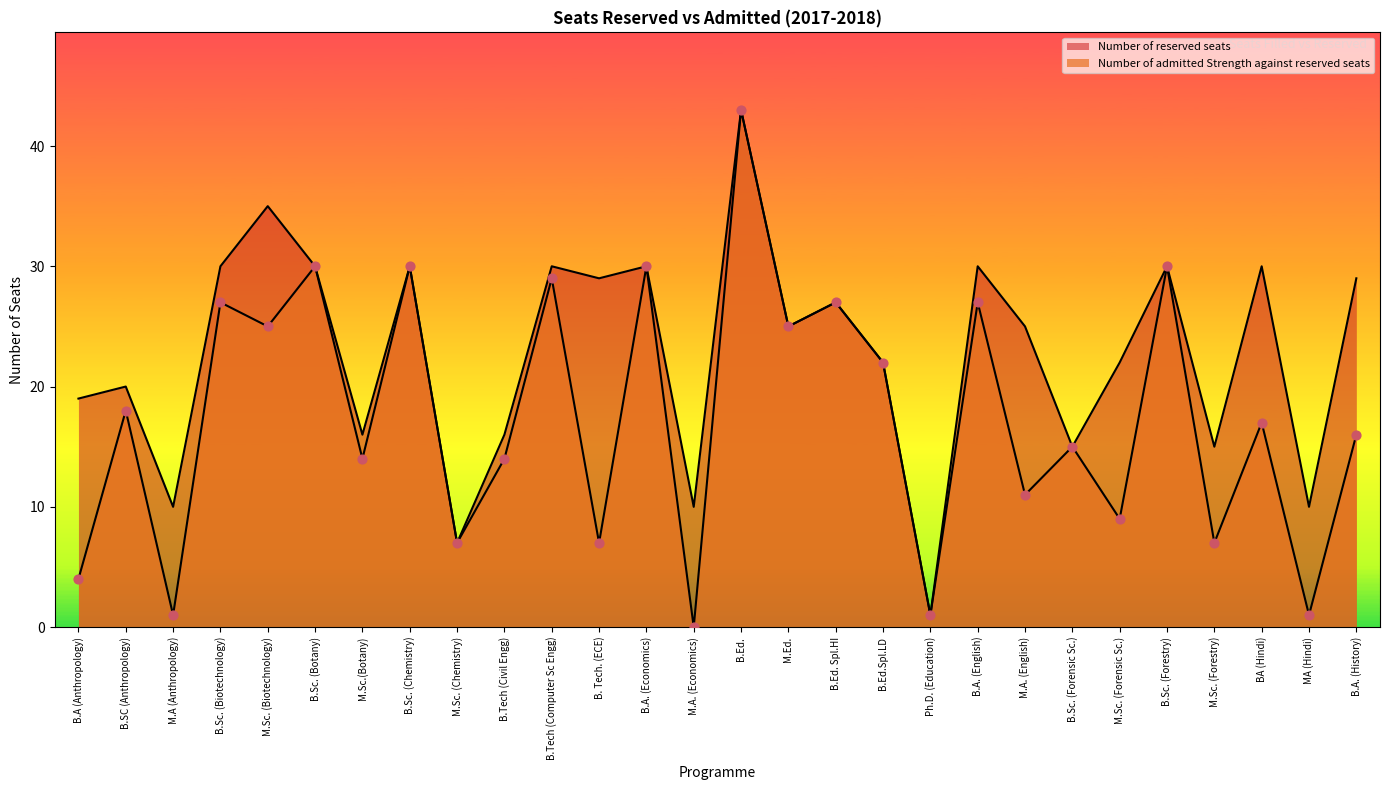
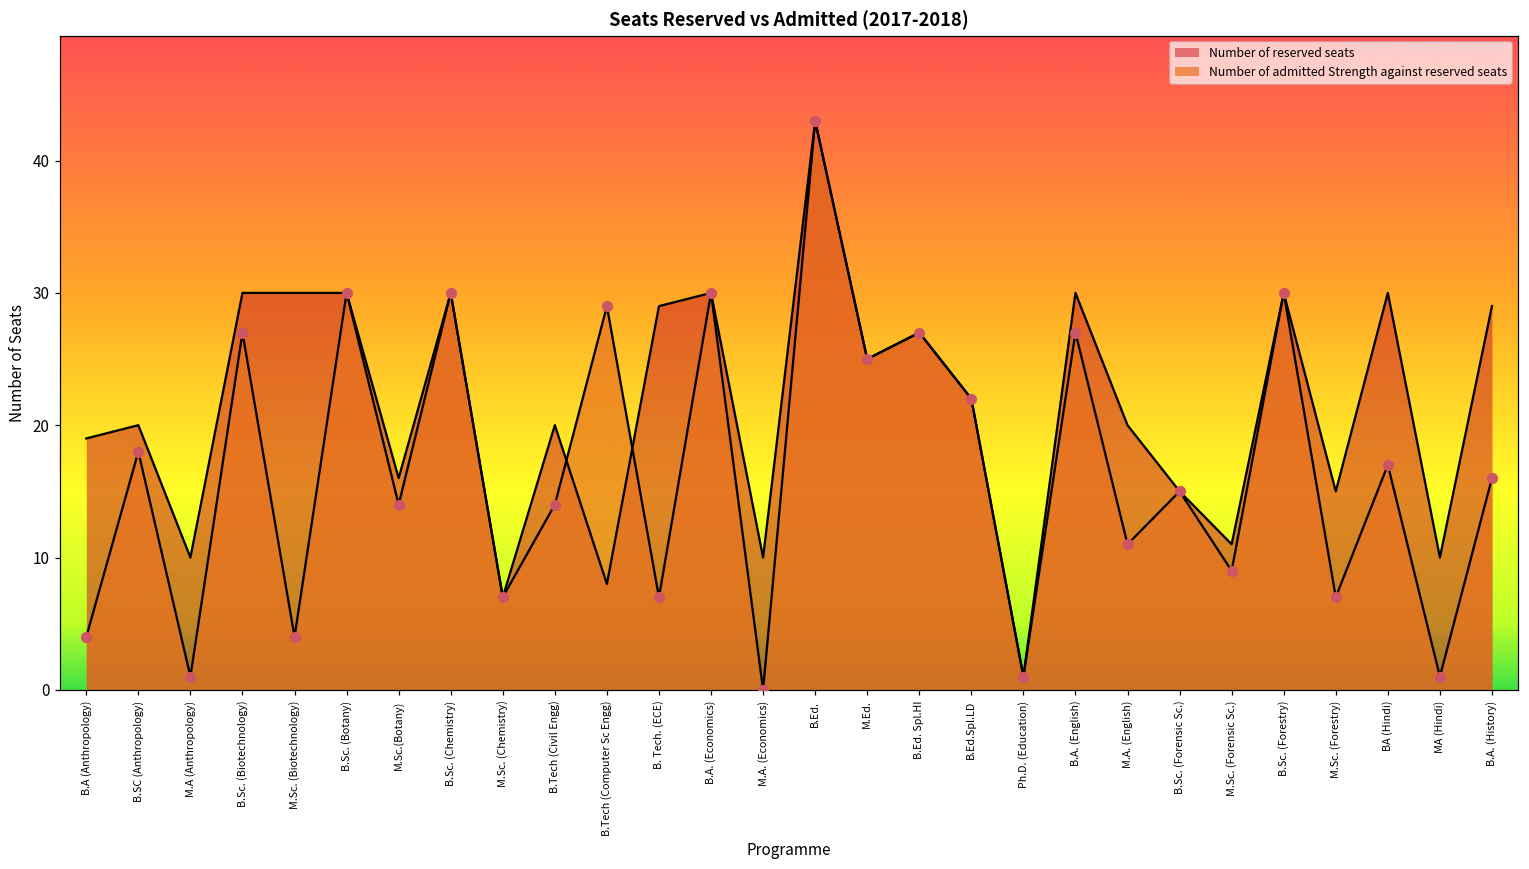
Number of reserved seats, M.Sc. (Biotechnology): 35 -> 30
Number of admitted Strength against reserved seats, M.Sc. (Biotechnology): 25 -> 4
Number of reserved seats, B.Tech (Civil Engg): 16 -> 20
Number of reserved seats, B.Tech (Computer Sc Engg): 30 -> 8
Number of reserved seats, M.A. (English): 25 -> 20
Number of reserved seats, M.Sc. (Forensic Sc.): 22 -> 11
